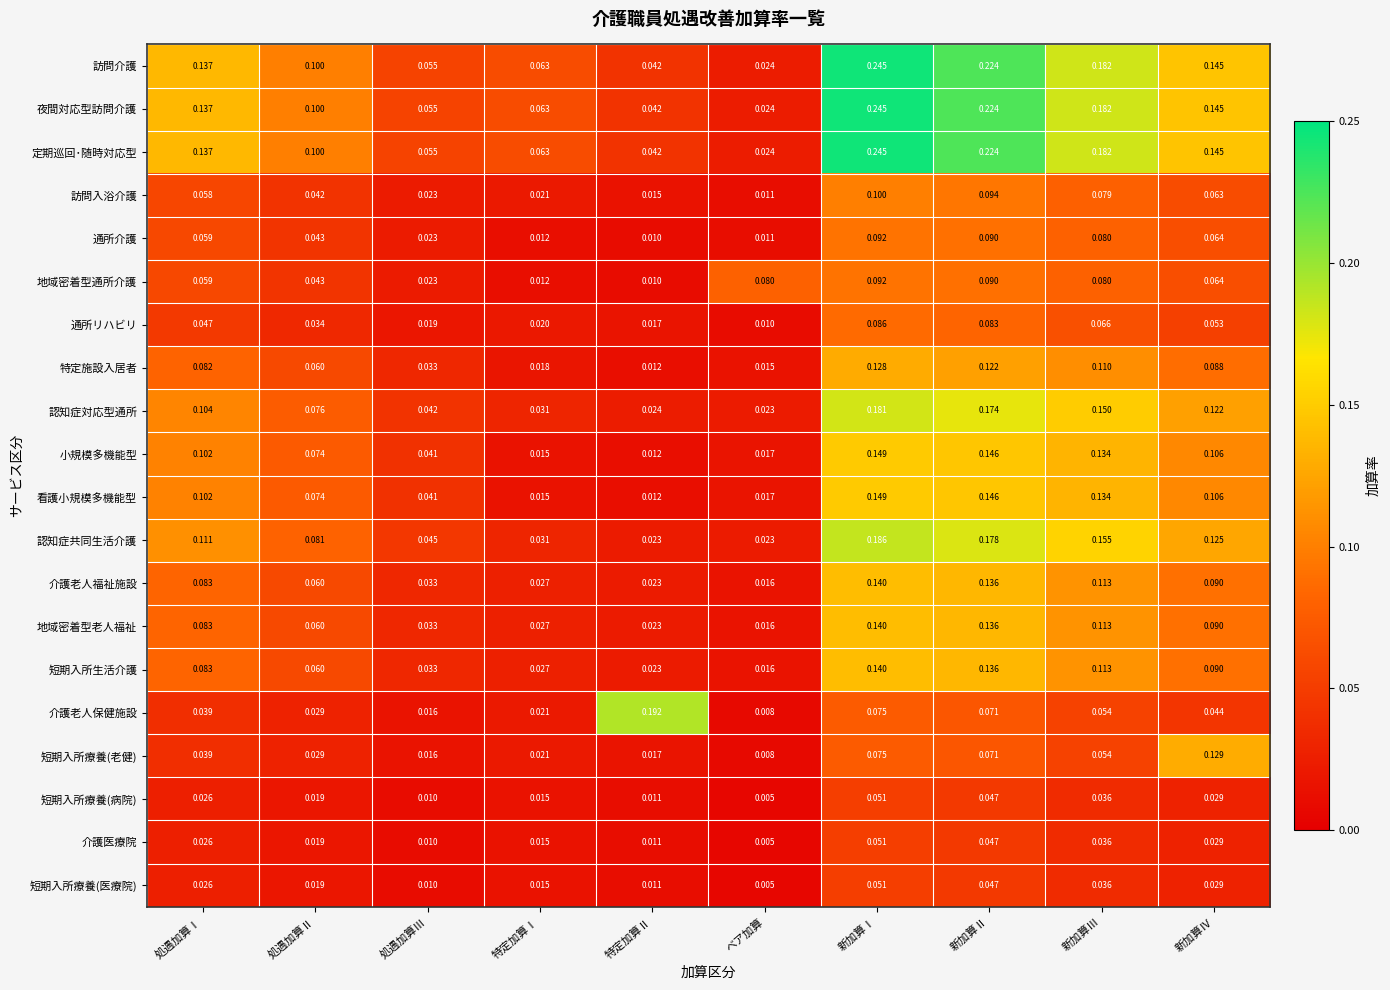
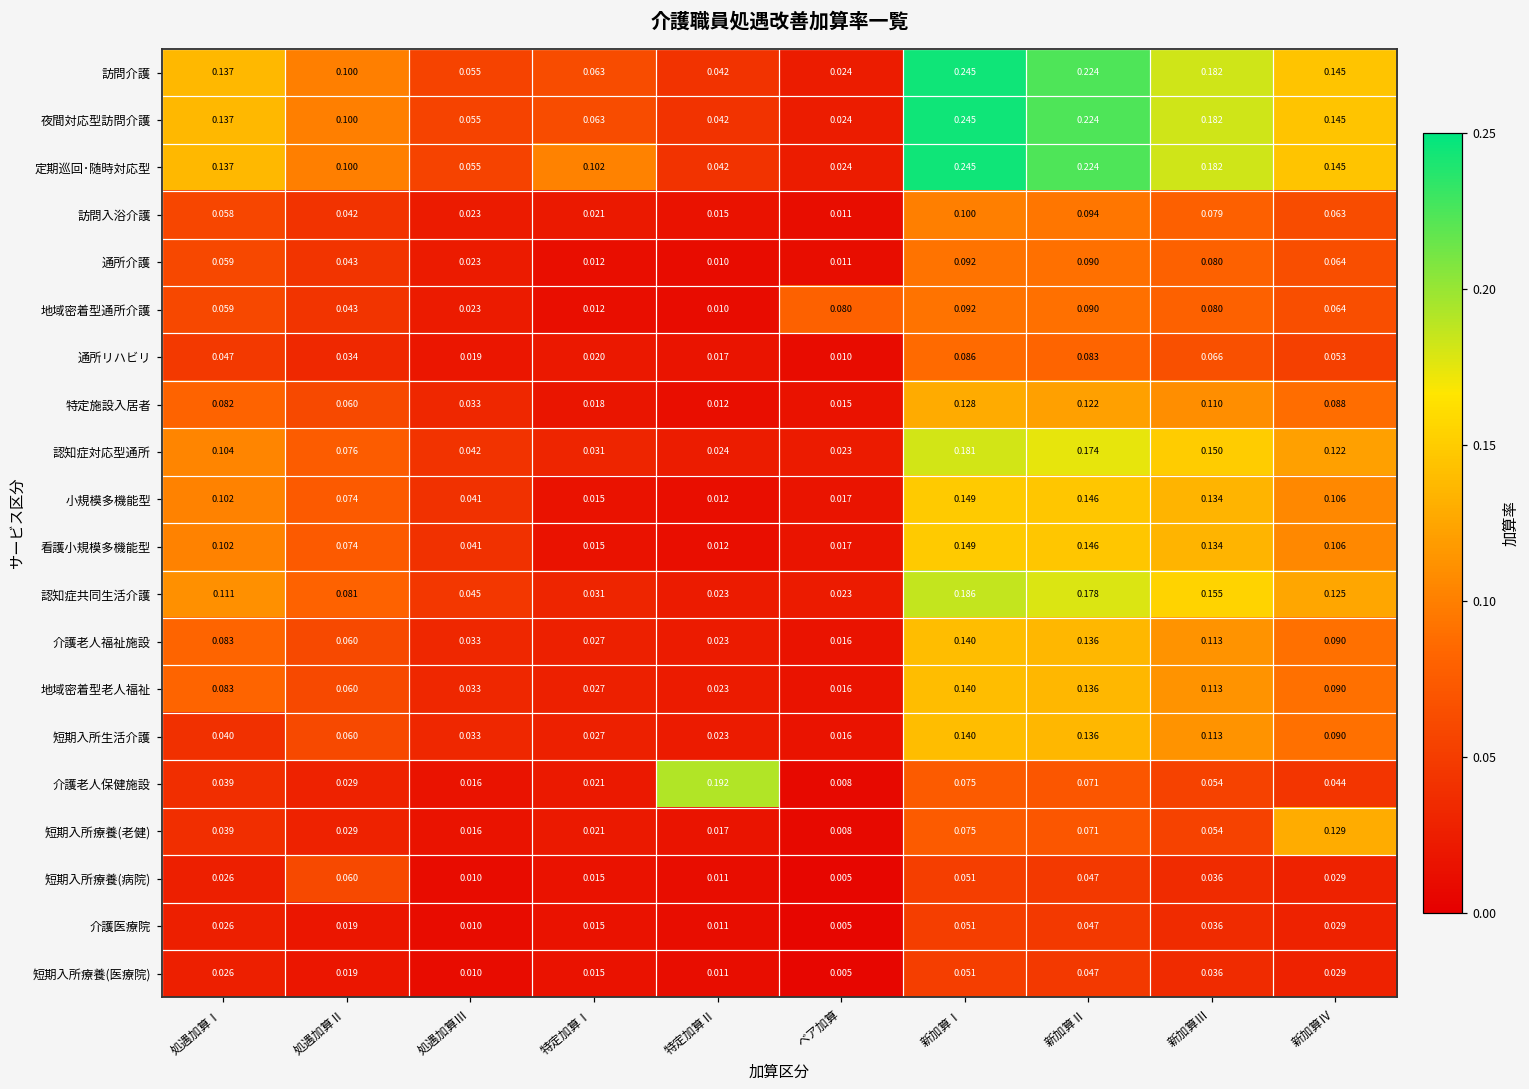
定期巡回･随時対応型, 特定加算Ⅰ: 0.063 -> 0.102
短期入所生活介護, 処遇加算Ⅰ: 0.083 -> 0.040
短期入所療養(病院), 処遇加算Ⅱ: 0.019 -> 0.060
